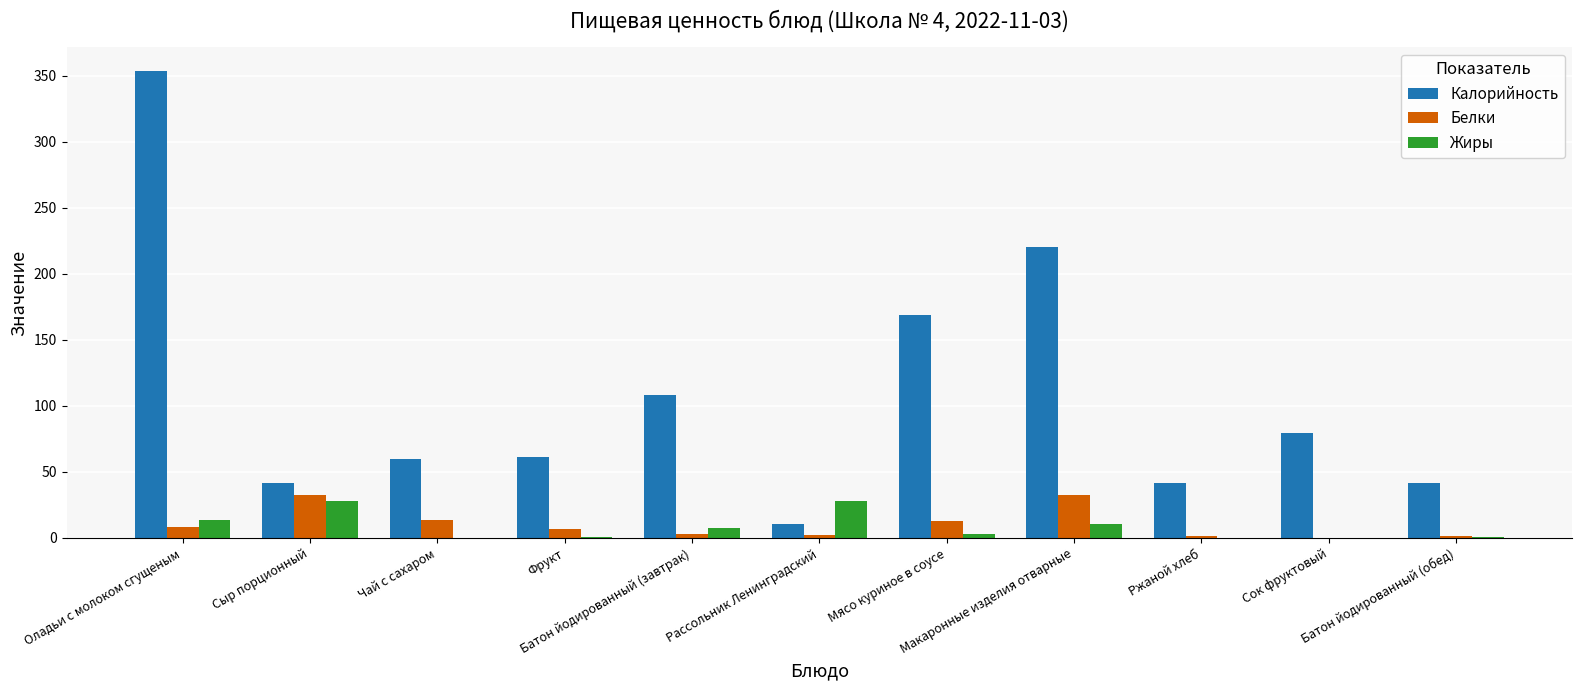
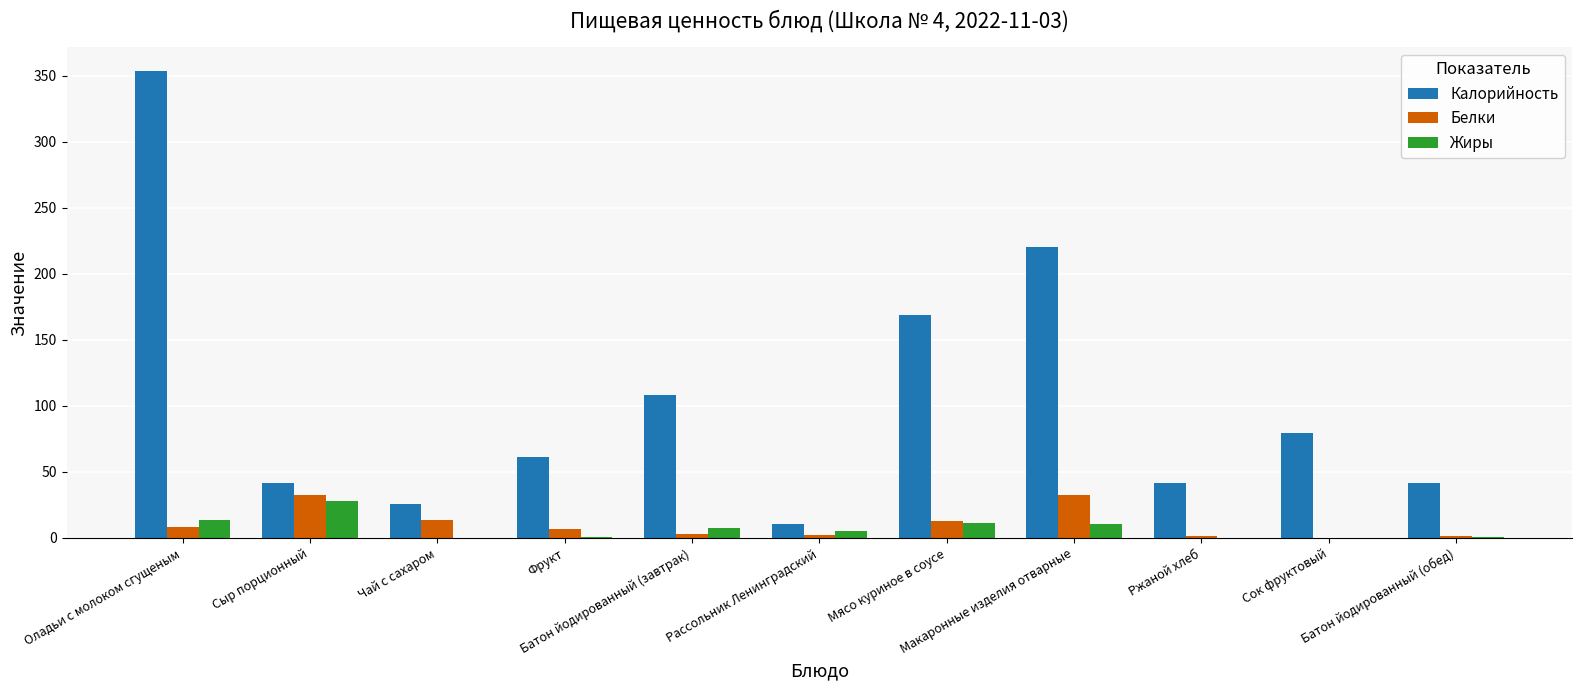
Калорийность, Чай с сахаром: 60 -> 26
Жиры, Рассольник Ленинградский: 28 -> 5
Жиры, Мясо куриное в соусе: 3 -> 11
